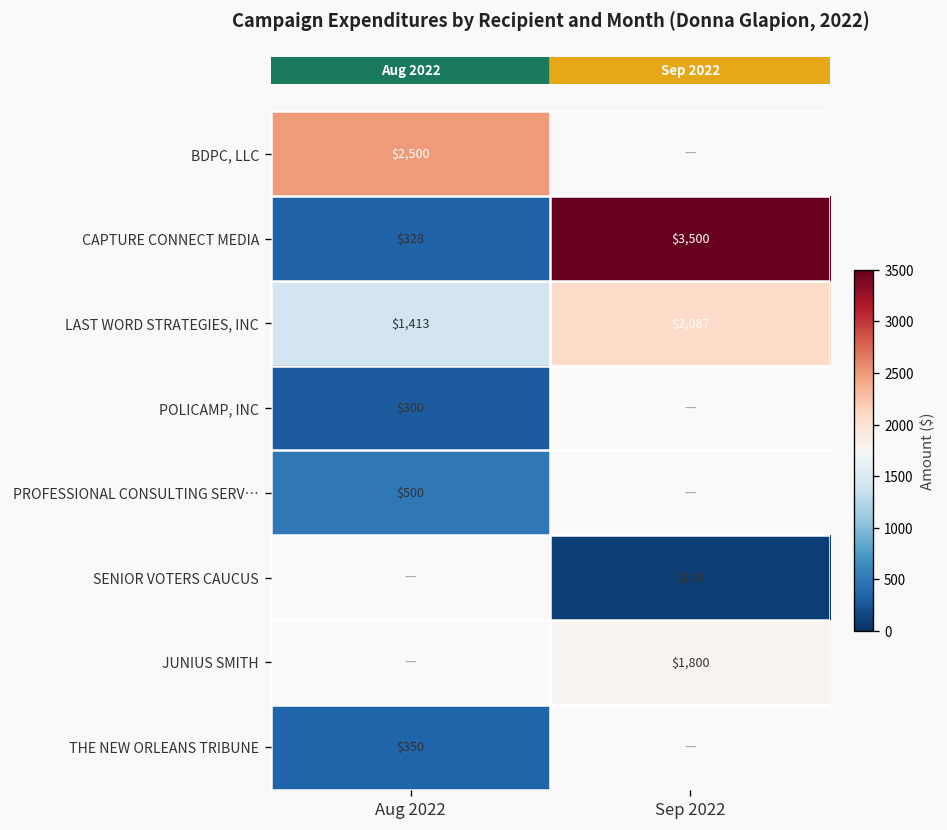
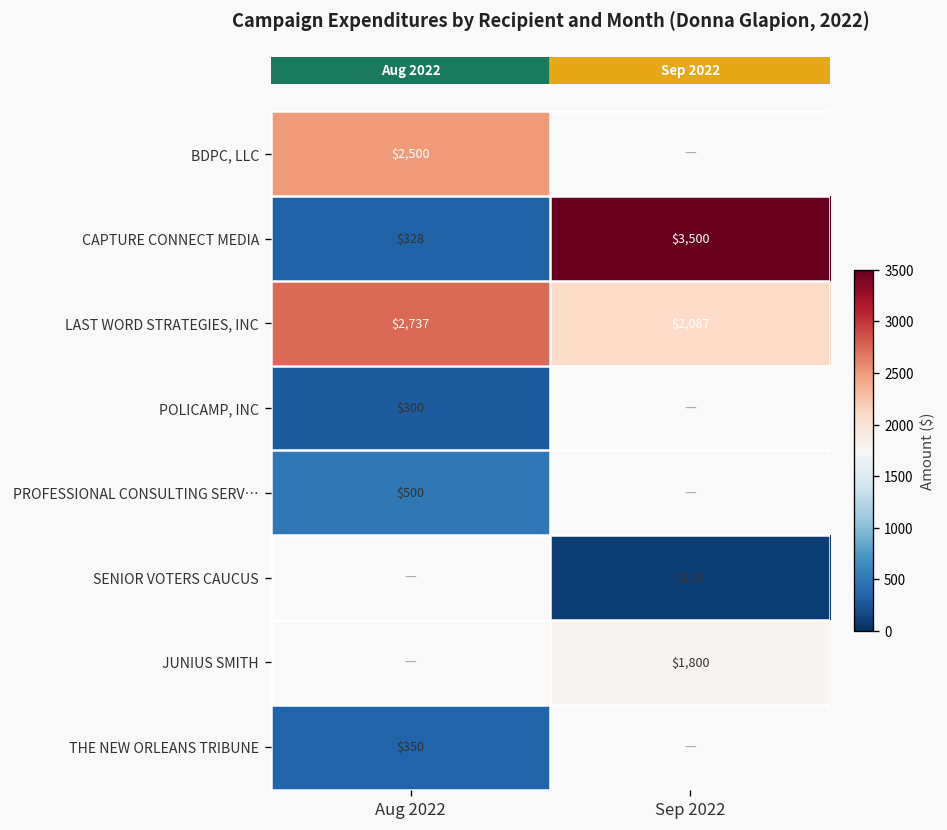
LAST WORD STRATEGIES, INC, Aug 2022: $1,413 -> $2,737
